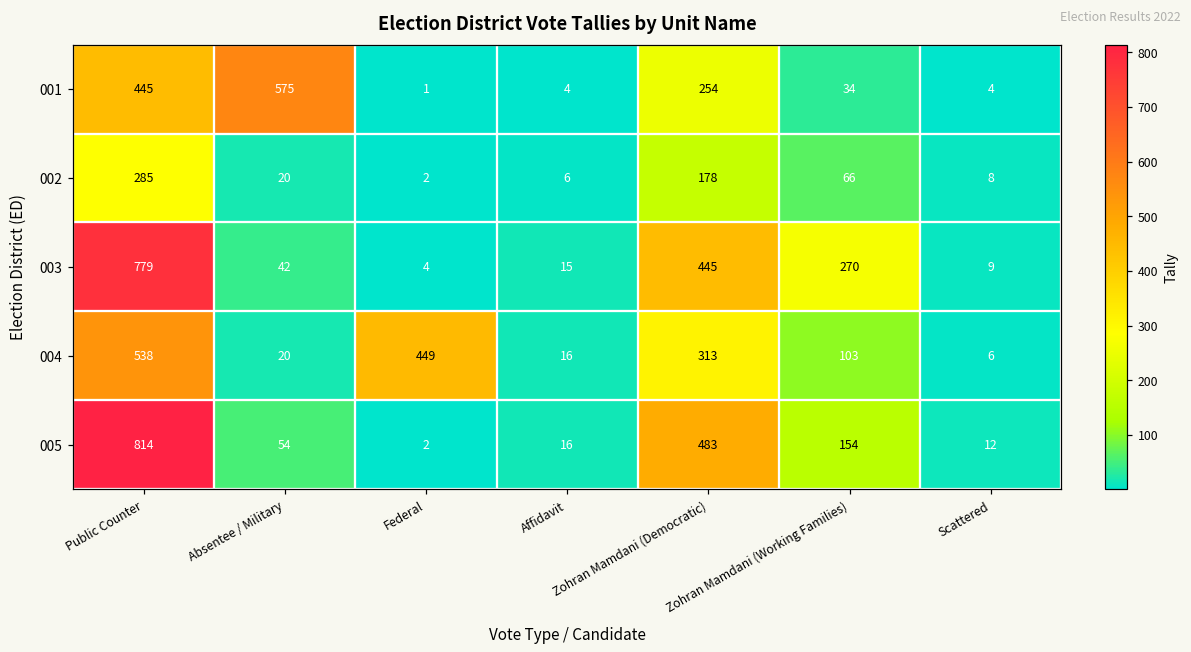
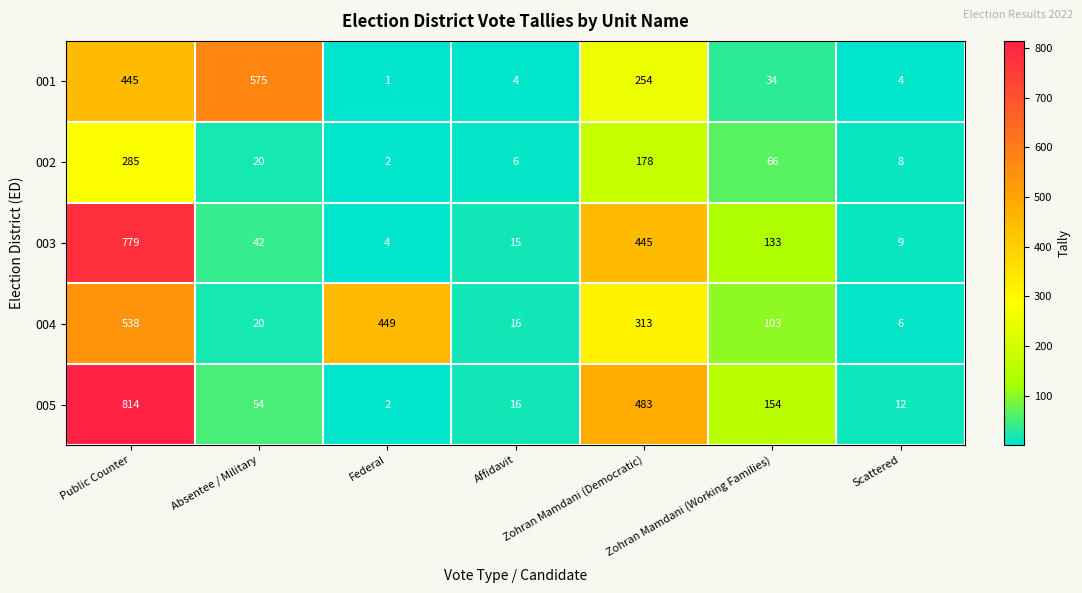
003, Zohran Mamdani (Working Families): 270 -> 133
